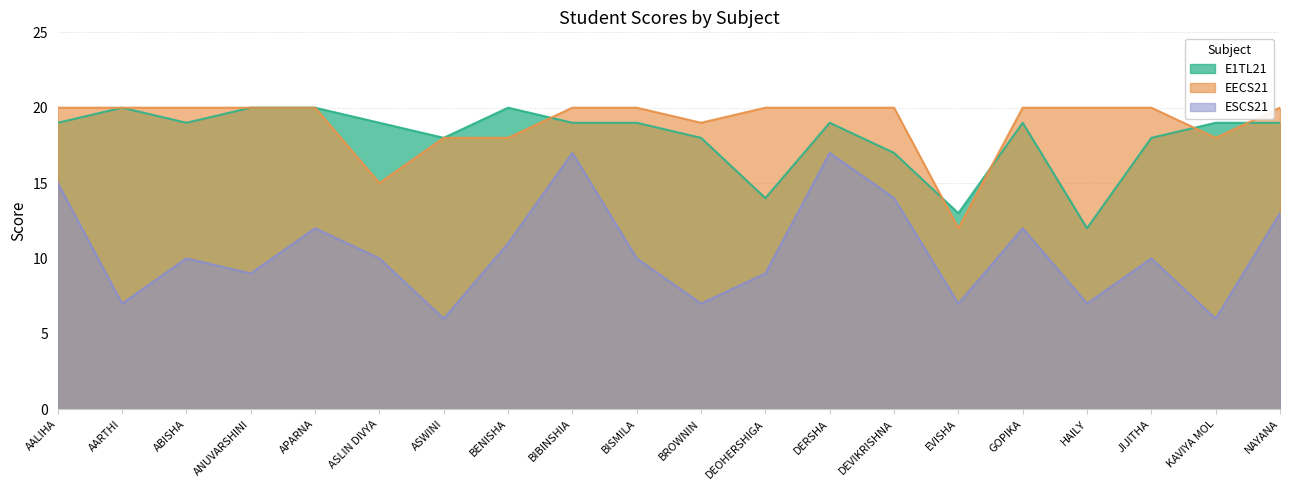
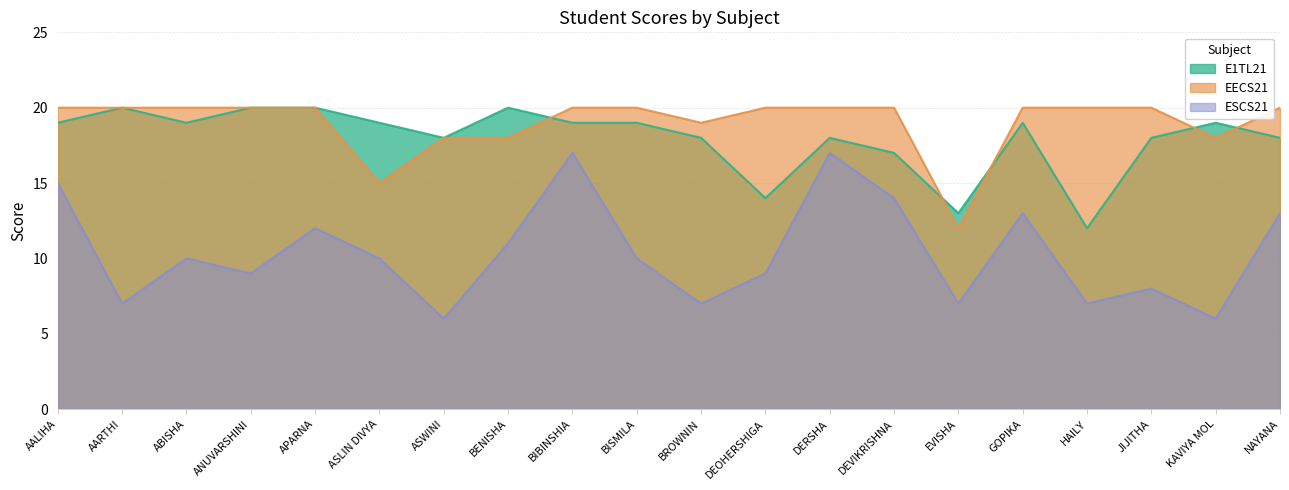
E1TL21, DERSHA: 19 -> 18
ESCS21, GOPIKA: 12 -> 13
ESCS21, JIJITHA: 10 -> 8
E1TL21, NAYANA: 19 -> 18
